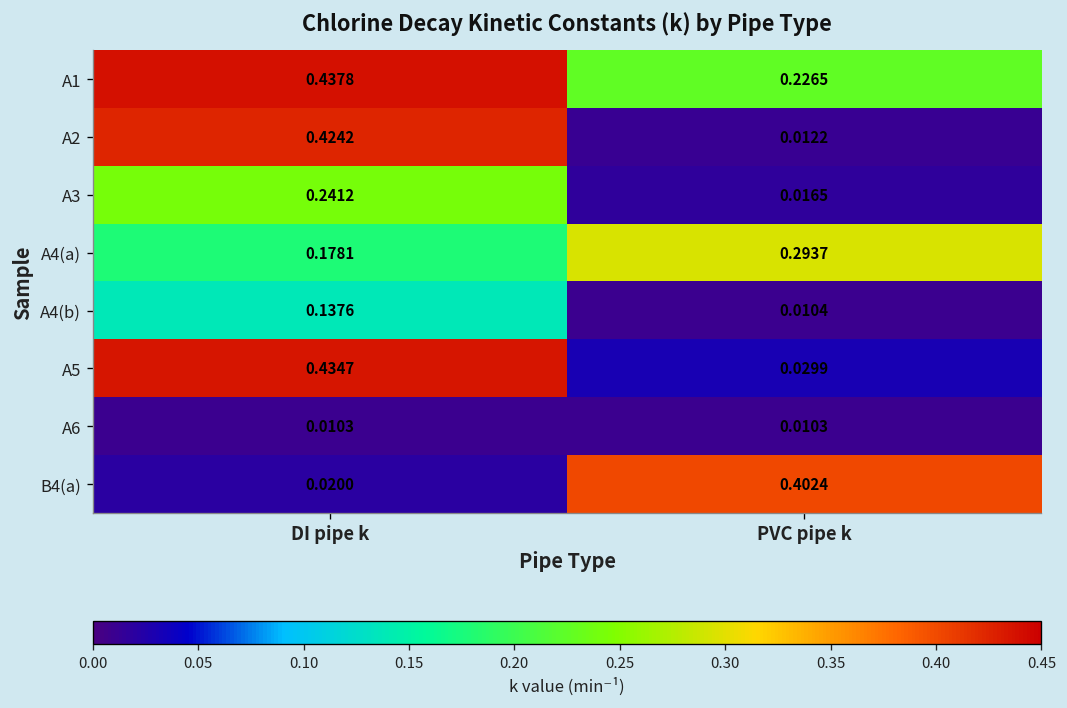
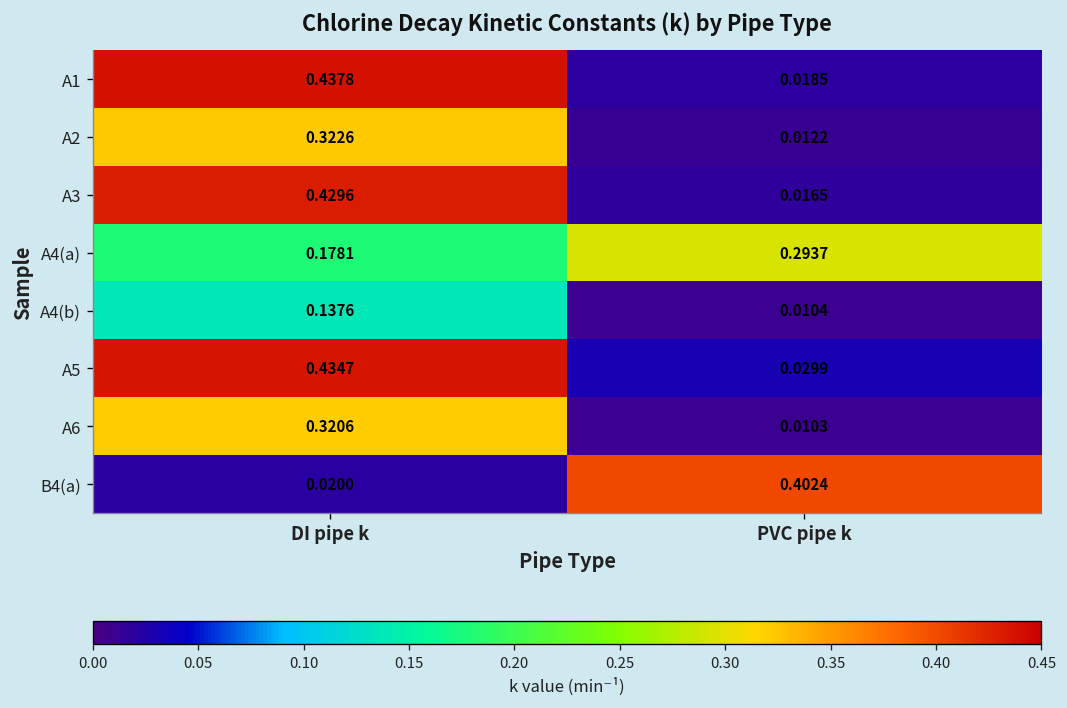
A1, PVC pipe k: 0.2265 -> 0.0185
A2, DI pipe k: 0.4242 -> 0.3226
A3, DI pipe k: 0.2412 -> 0.4296
A6, DI pipe k: 0.0103 -> 0.3206
